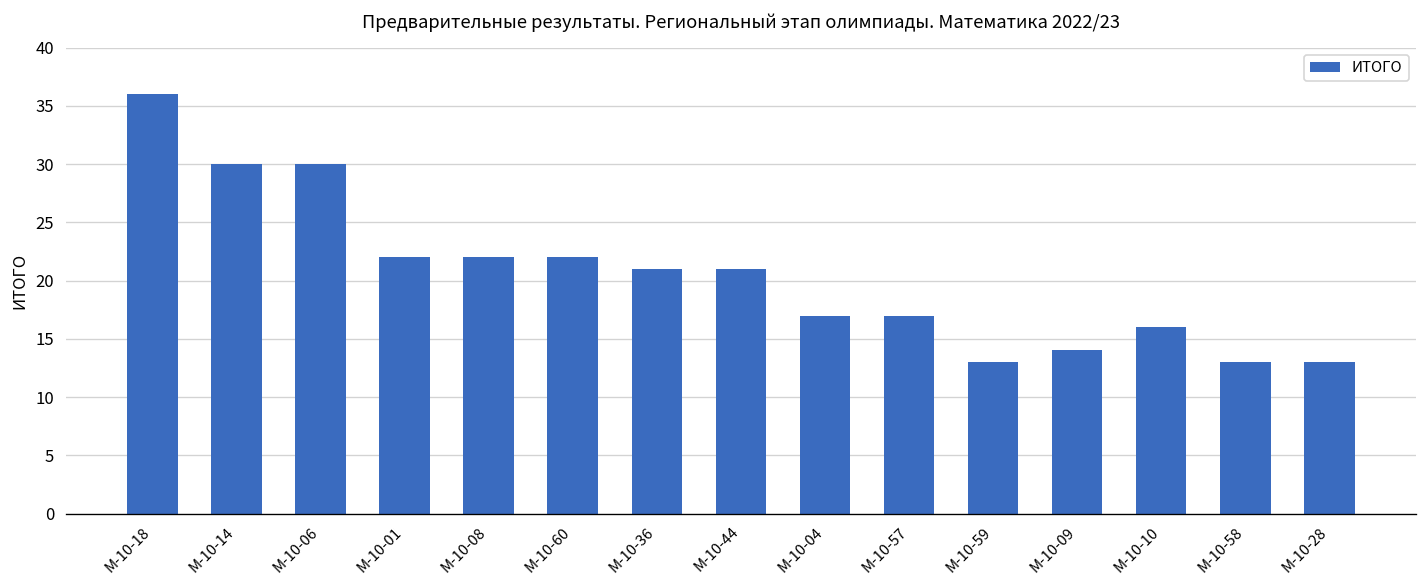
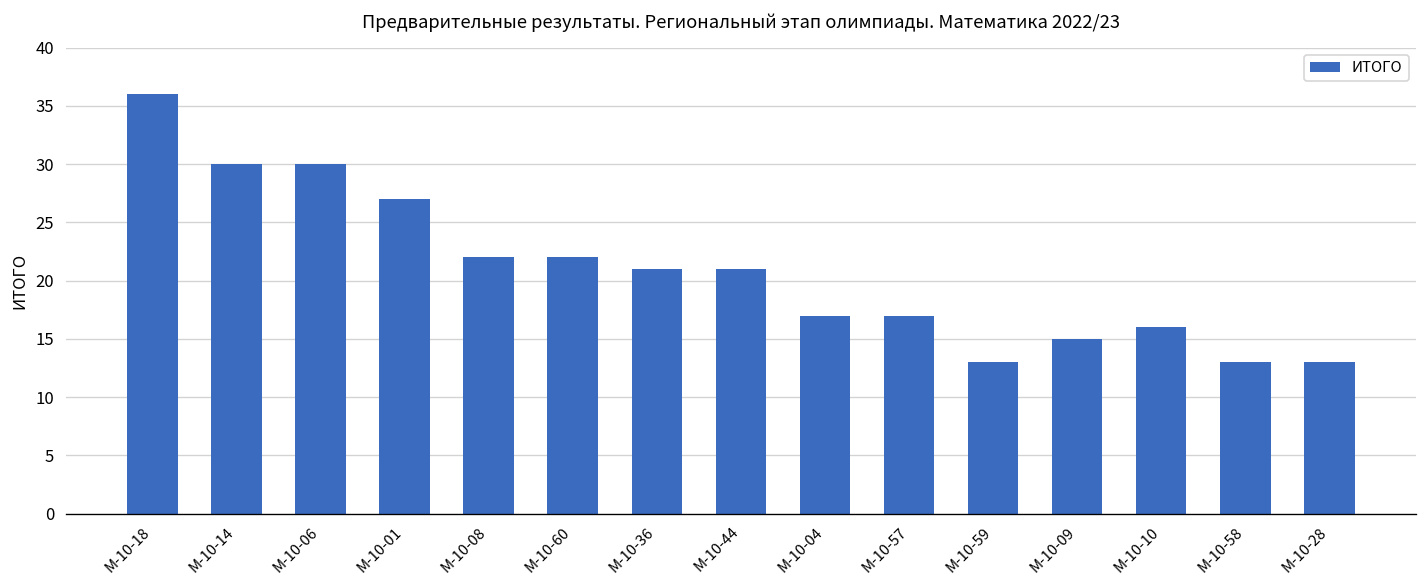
М-10-01: 22 -> 27
М-10-09: 14 -> 15
